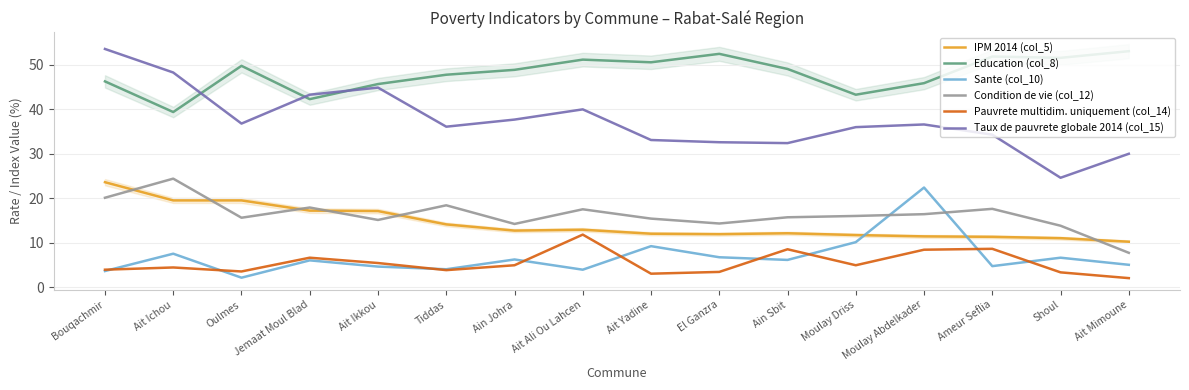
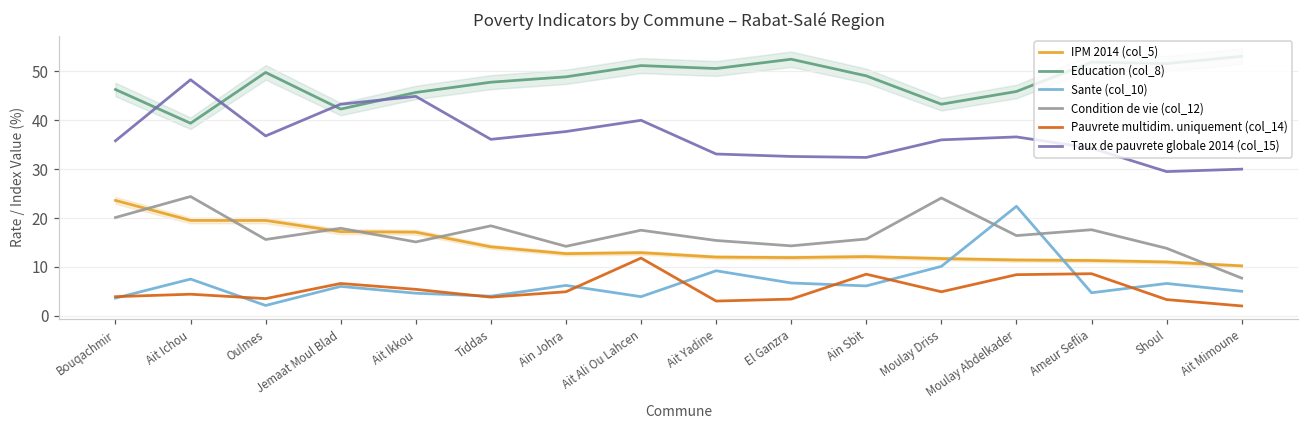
Taux de pauvrete globale 2014 (col_15), Bouqachmir: 54 -> 36
Condition de vie (col_12), Moulay Driss: 16 -> 24
Taux de pauvrete globale 2014 (col_15), Shoul: 25 -> 30
